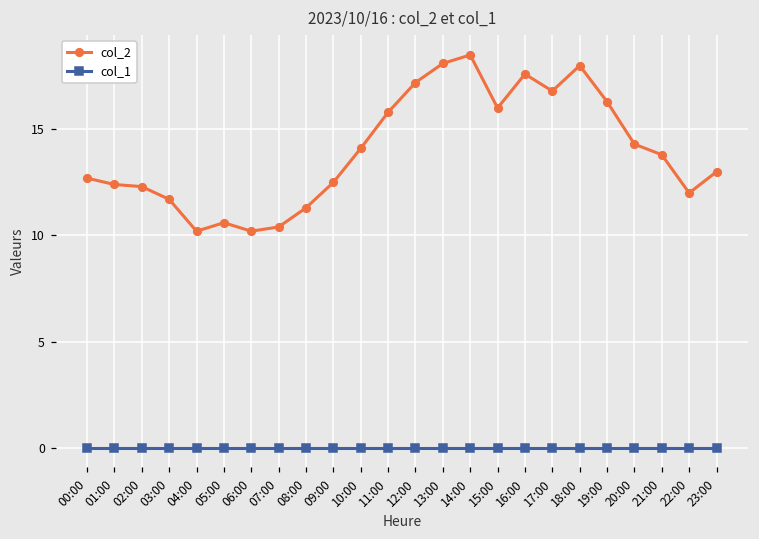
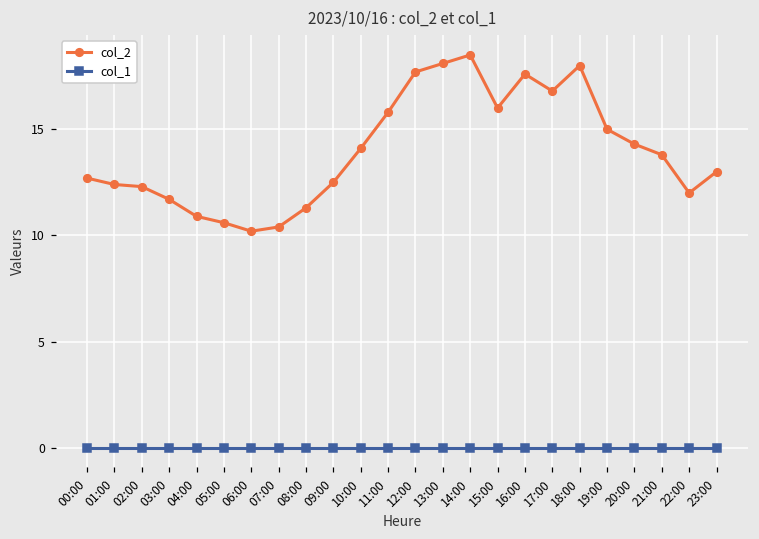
col_2, 04:00: 10.2 -> 10.9
col_2, 12:00: 17.2 -> 17.7
col_2, 19:00: 16.3 -> 15.0
